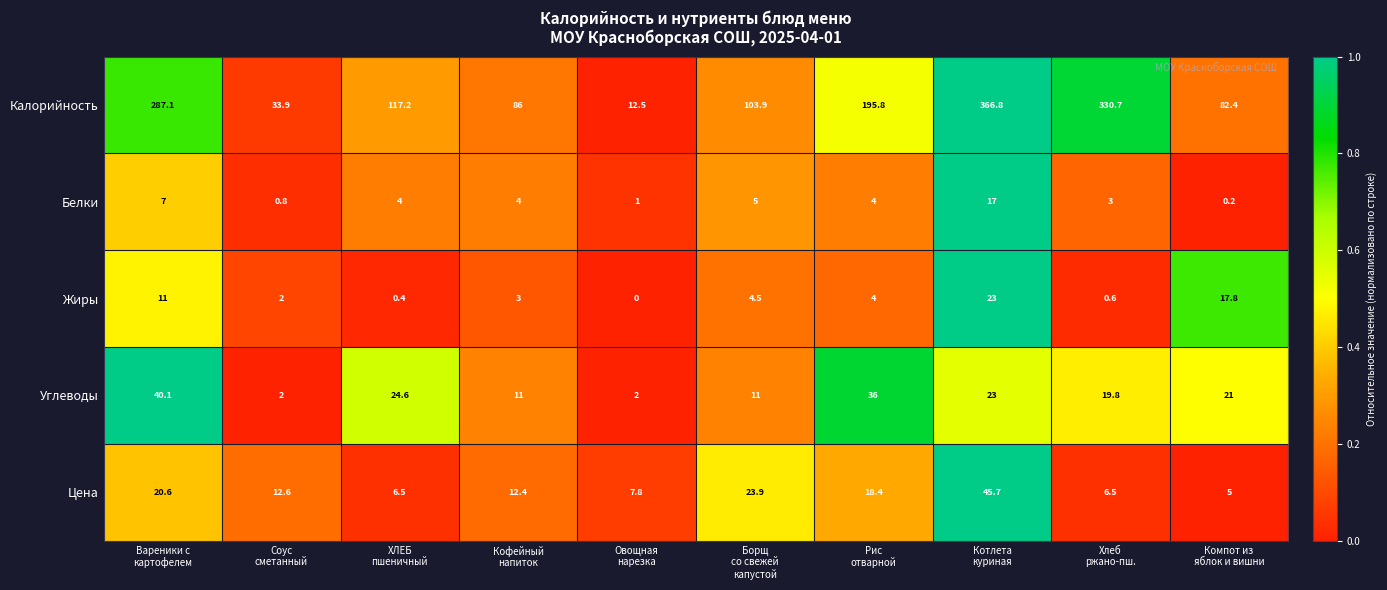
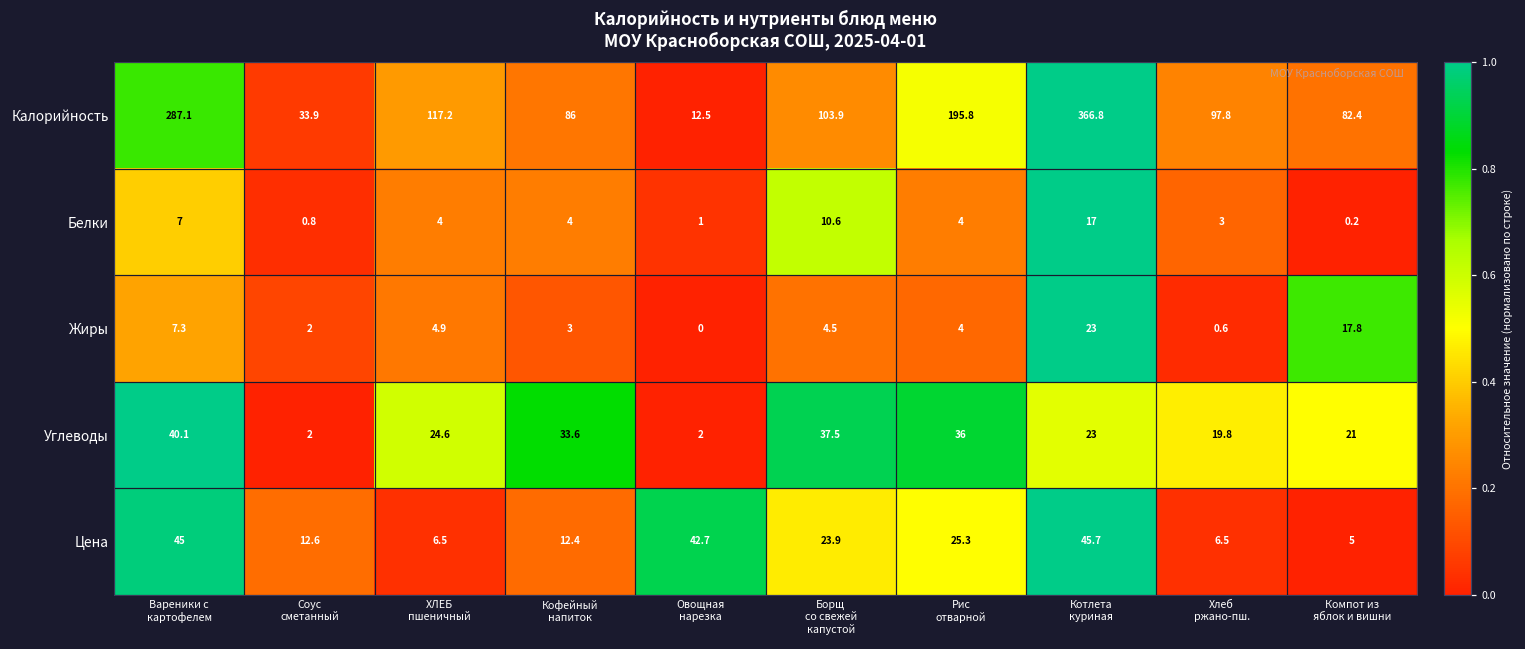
Калорийность, Хлеб ржано-пш.: 330.7 -> 97.8
Белки, Борщ со свежей капустой: 5 -> 10.6
Жиры, Вареники с картофелем: 11 -> 7.3
Жиры, ХЛЕБ пшеничный: 0.4 -> 4.9
Углеводы, Кофейный напиток: 11 -> 33.6
Углеводы, Борщ со свежей капустой: 11 -> 37.5
Цена, Вареники с картофелем: 20.6 -> 45
Цена, Овощная нарезка: 7.8 -> 42.7
Цена, Рис отварной: 18.4 -> 25.3
